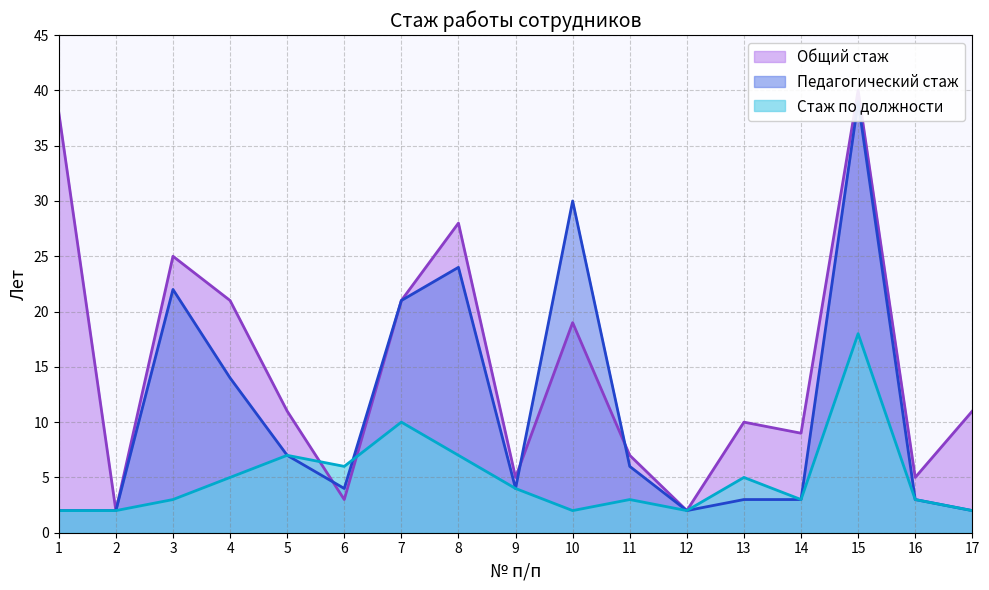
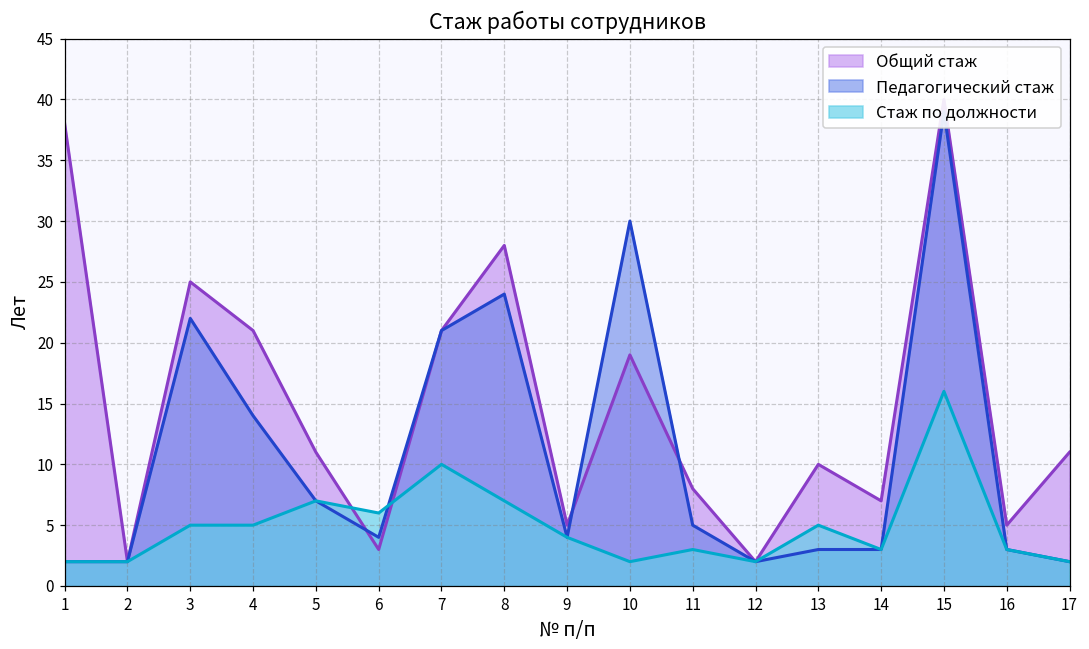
Стаж по должности, 3: 3 -> 5
Общий стаж, 11: 7 -> 8
Педагогический стаж, 11: 6 -> 5
Общий стаж, 14: 9 -> 7
Стаж по должности, 15: 18 -> 16
